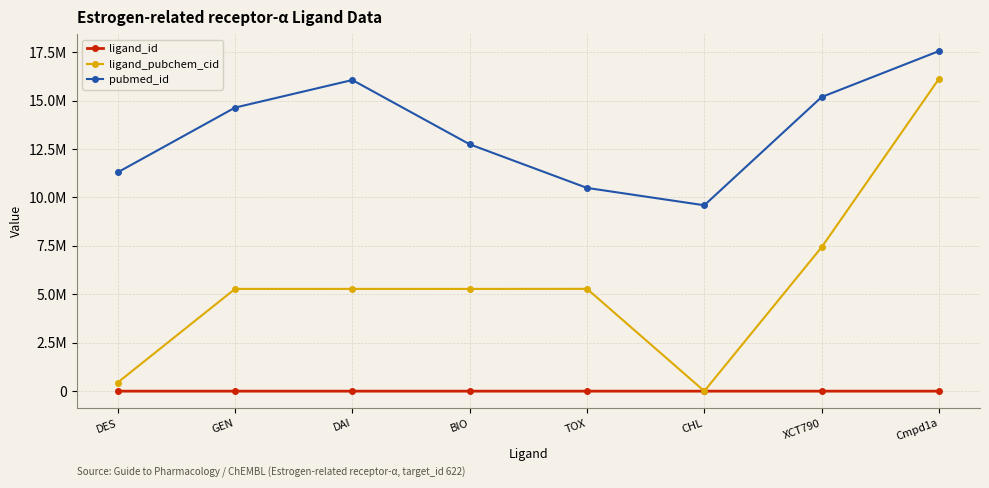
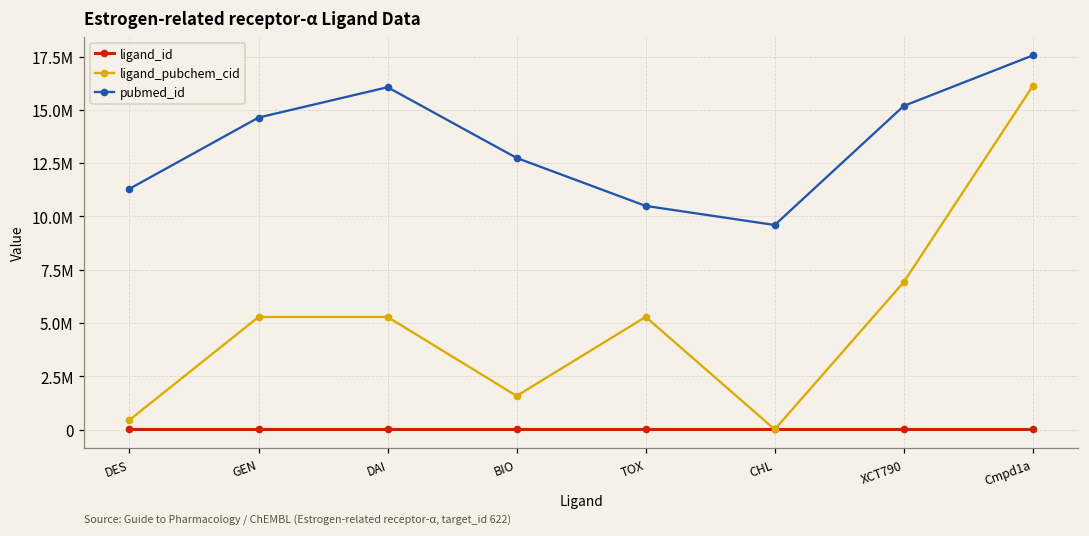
ligand_pubchem_cid, BIO: 5300000 -> 1600000
ligand_pubchem_cid, XCT790: 7400000 -> 6900000
